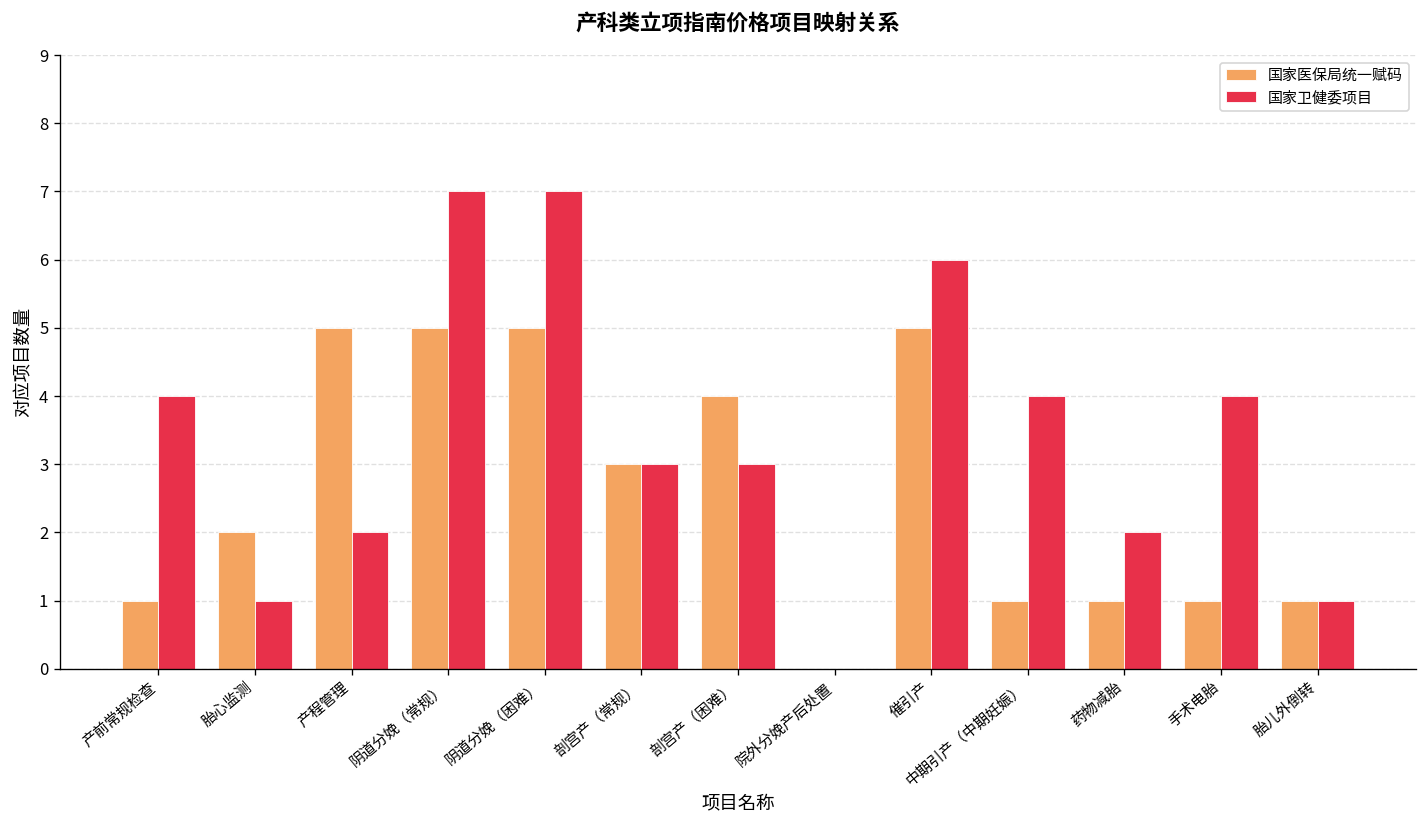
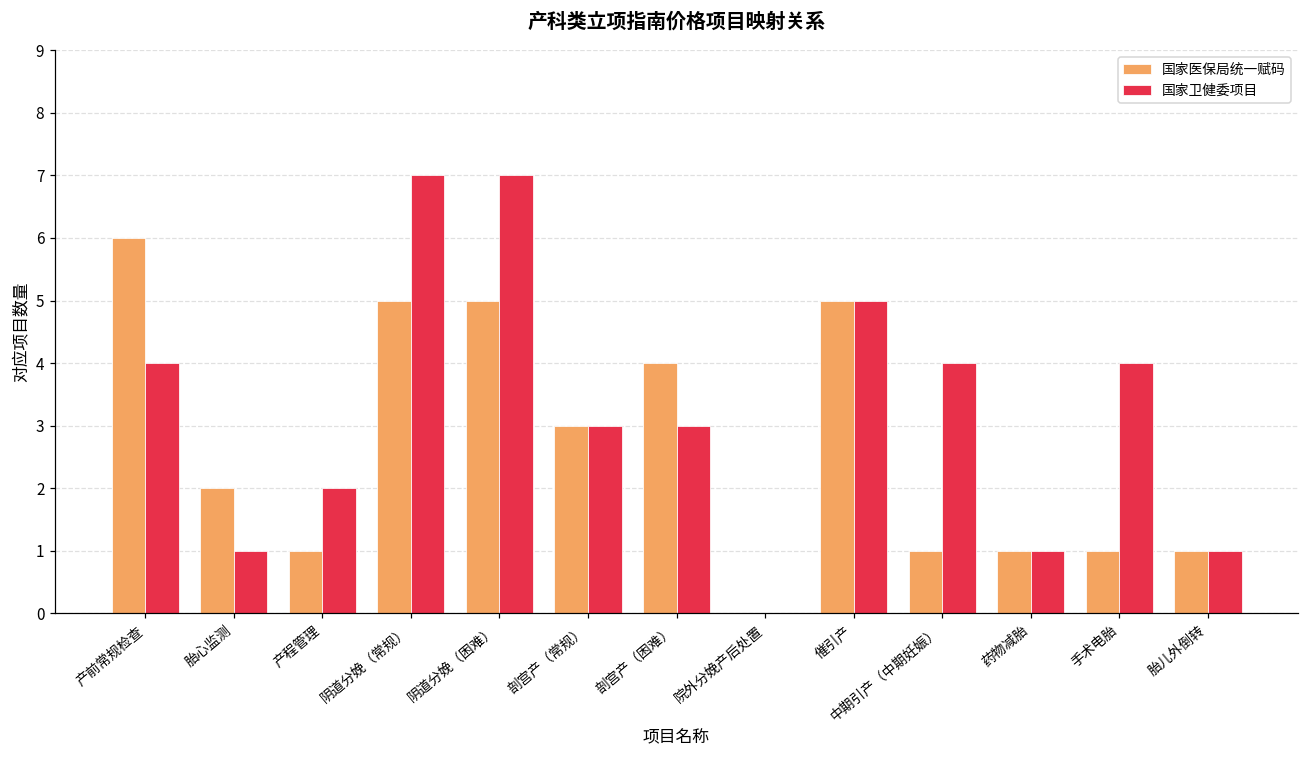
国家医保局统一赋码, 产前常规检查: 1 -> 6
国家医保局统一赋码, 产程管理: 5 -> 1
国家卫健委项目, 催引产: 6 -> 5
国家卫健委项目, 药物减胎: 2 -> 1
